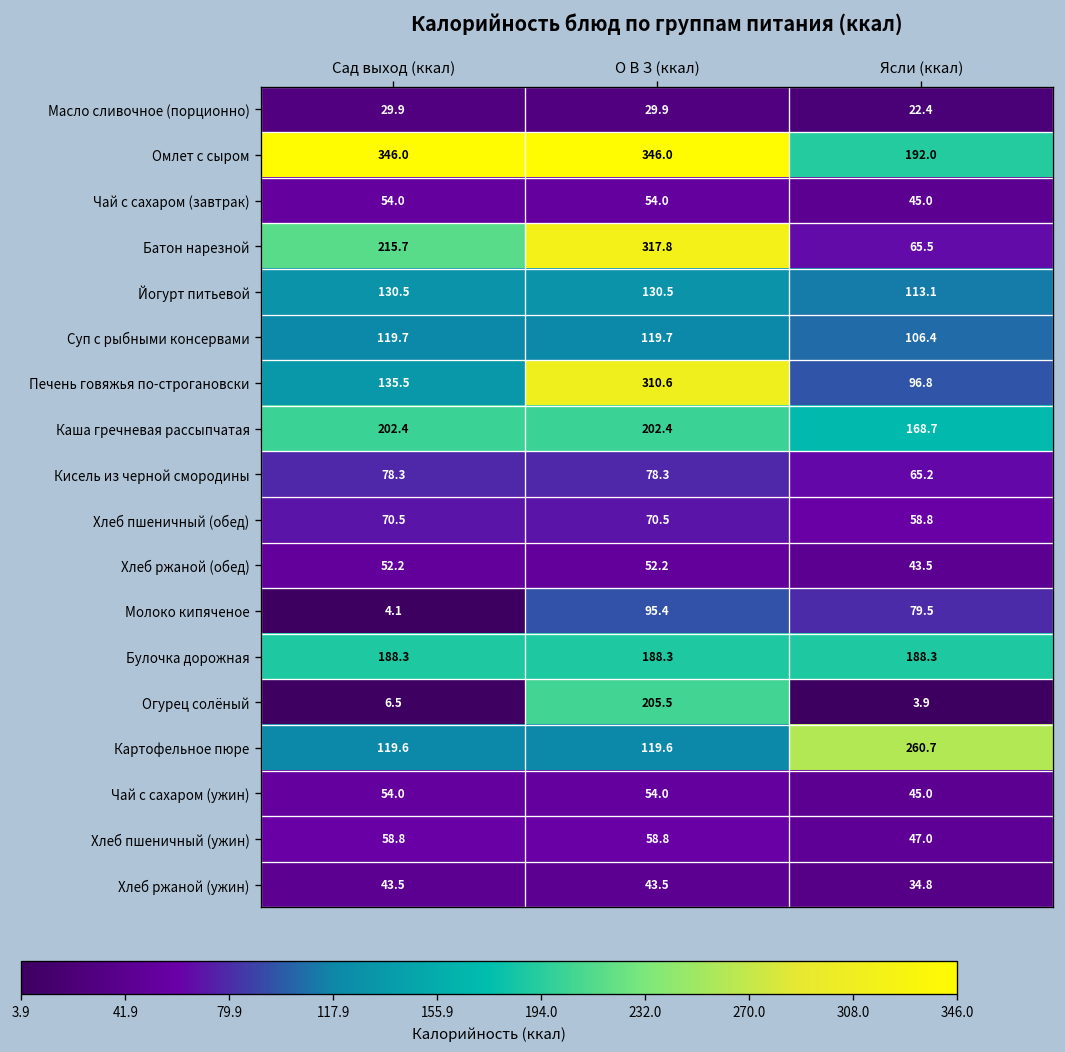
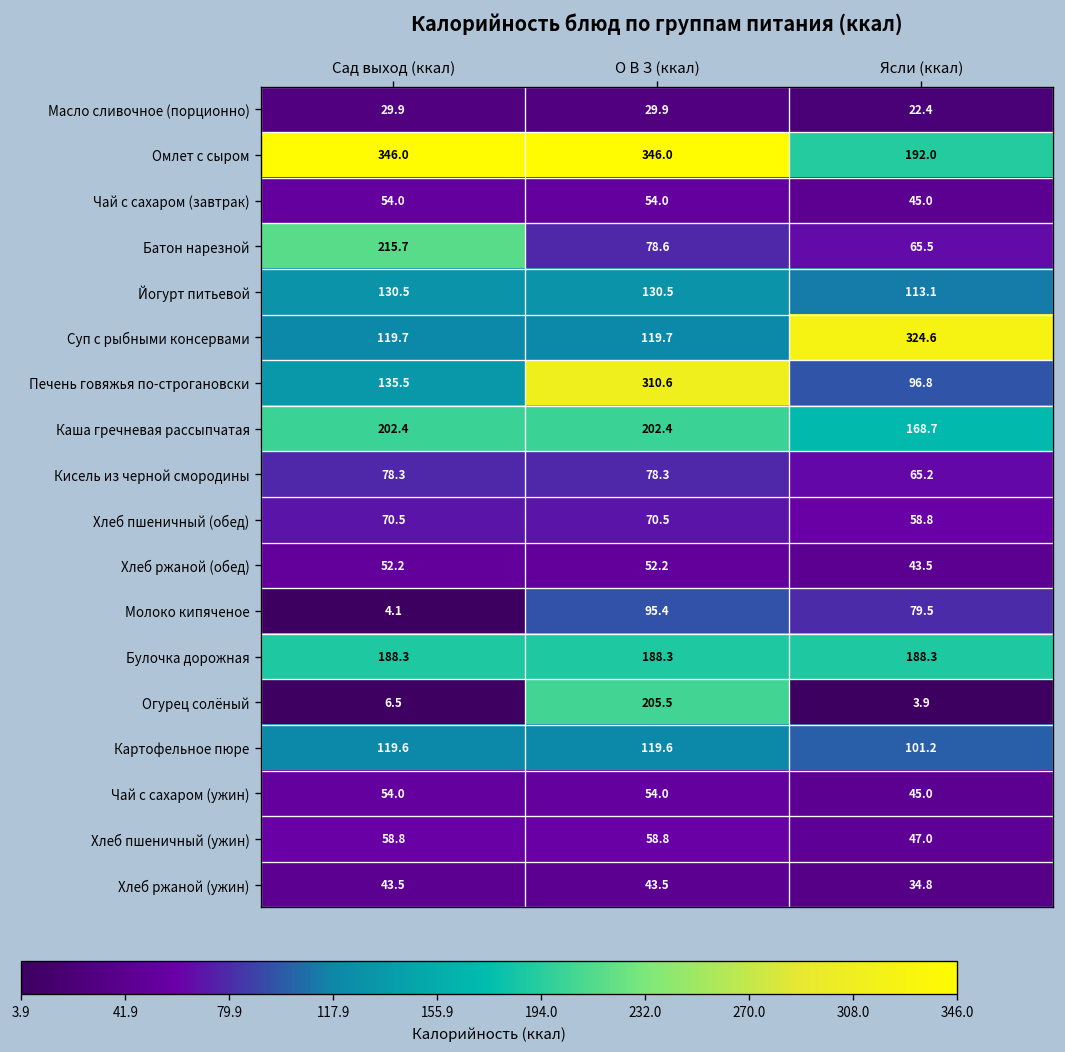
Батон нарезной, О В З (ккал): 317.8 -> 78.6
Суп с рыбными консервами, Ясли (ккал): 106.4 -> 324.6
Картофельное пюре, Ясли (ккал): 260.7 -> 101.2
